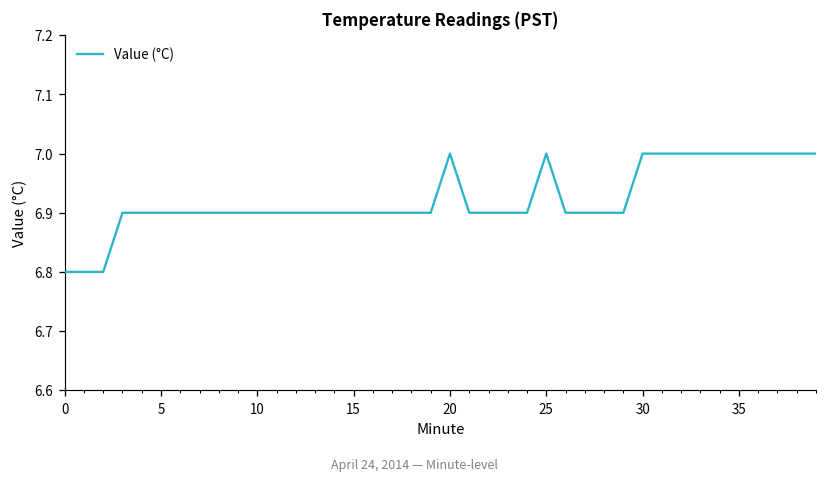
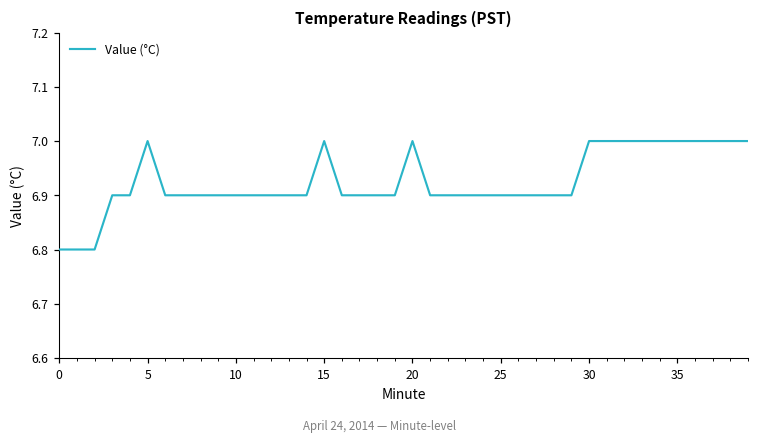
5: 6.9 -> 7.0
15: 6.9 -> 7.0
25: 7.0 -> 6.9
